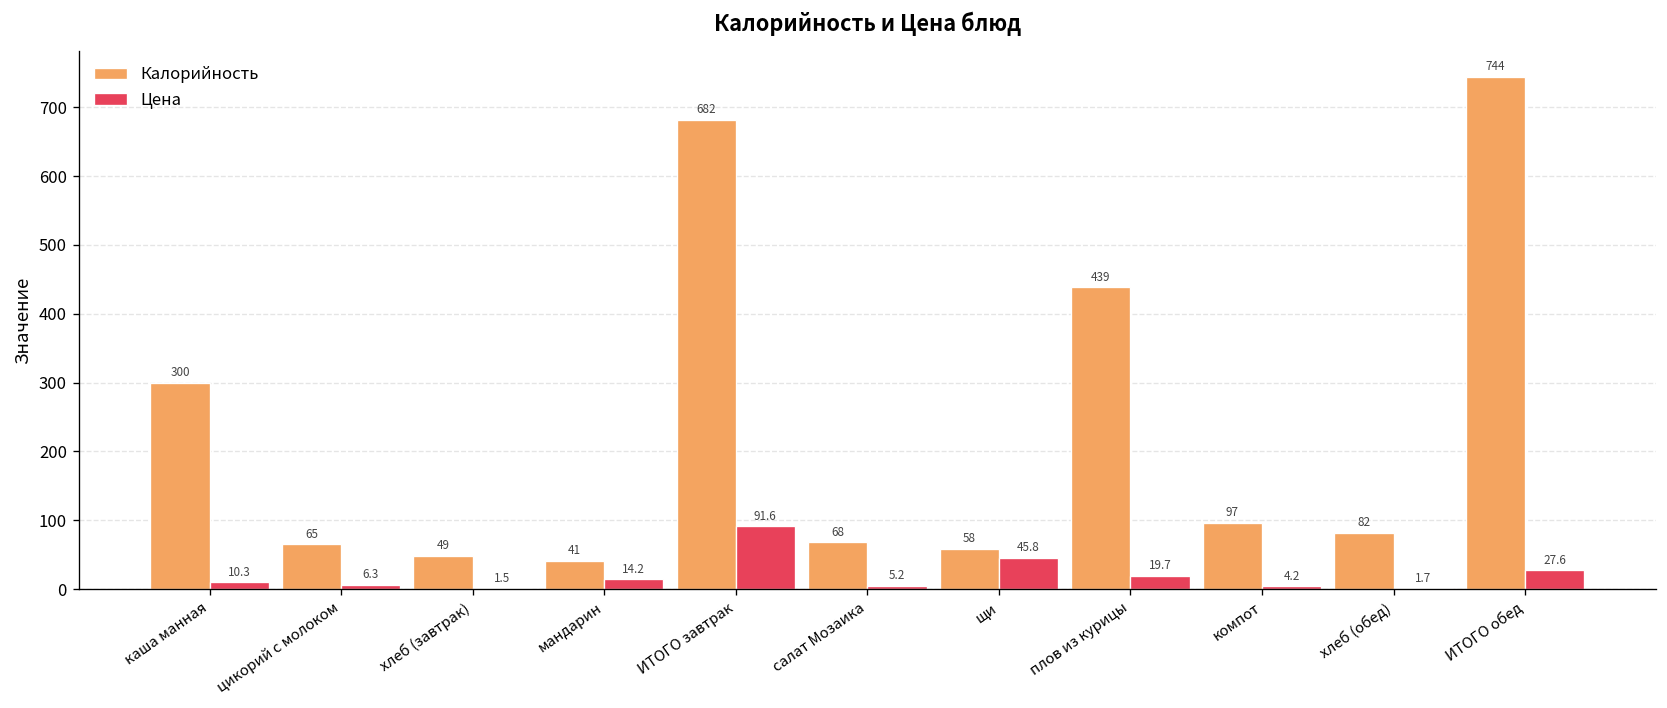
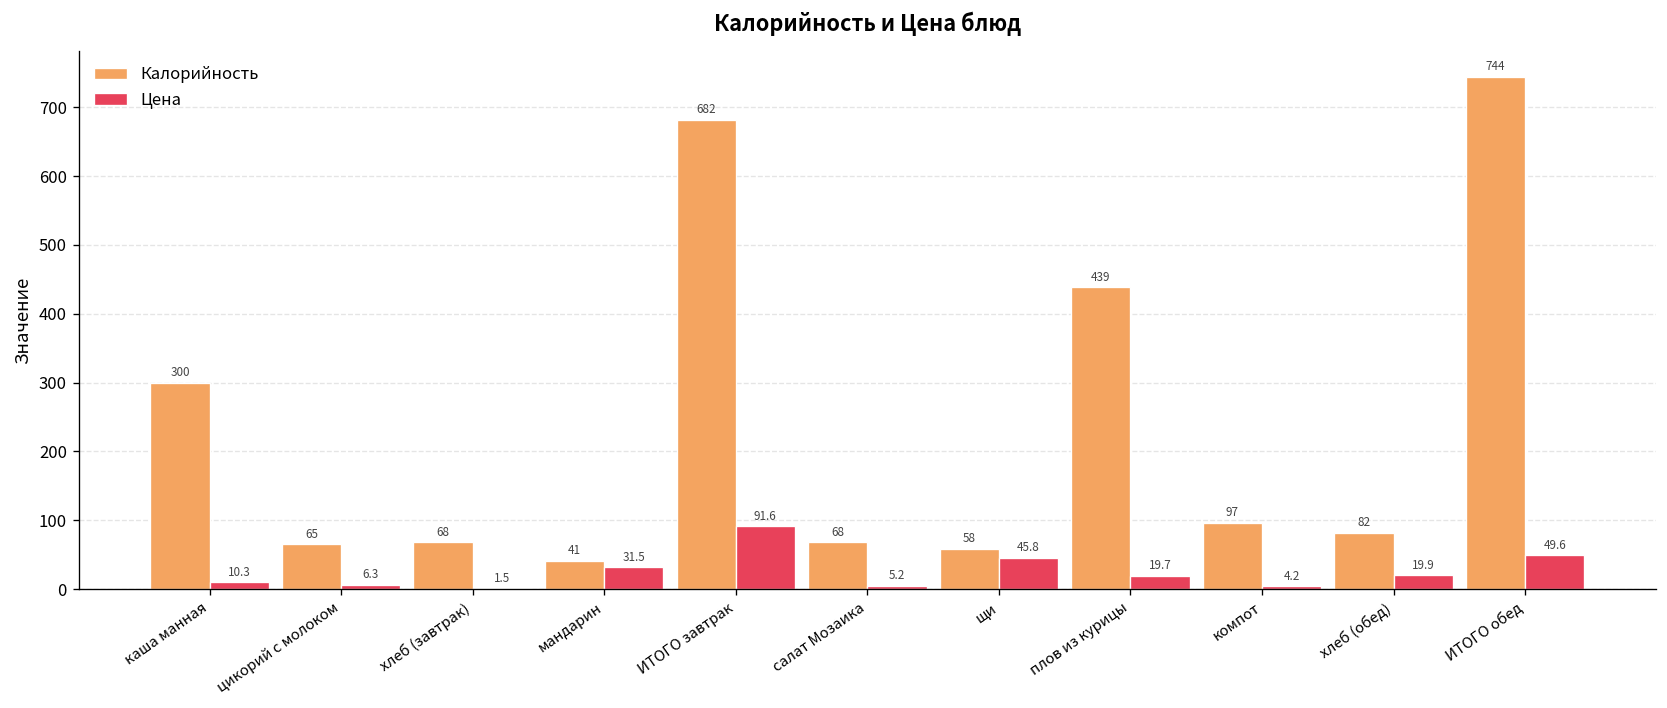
Калорийность, хлеб (завтрак): 49 -> 68
Цена, мандарин: 14.2 -> 31.5
Цена, хлеб (обед): 1.7 -> 19.9
Цена, ИТОГО обед: 27.6 -> 49.6
